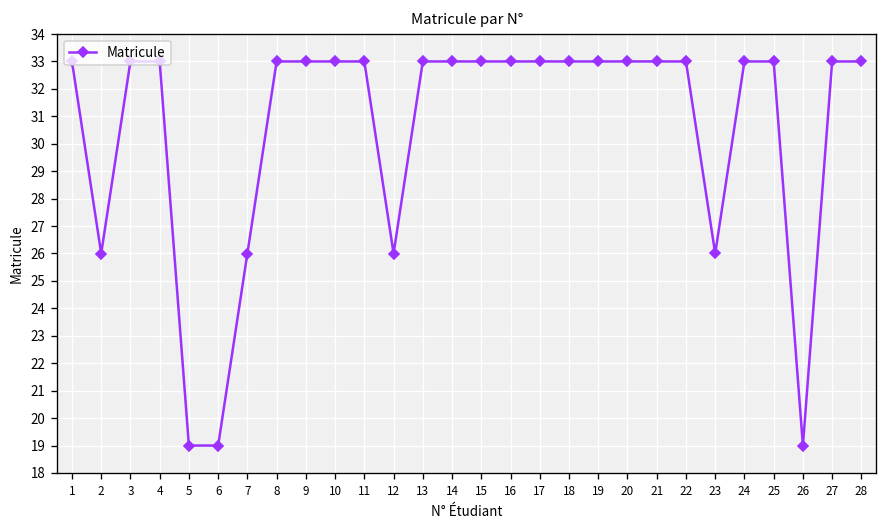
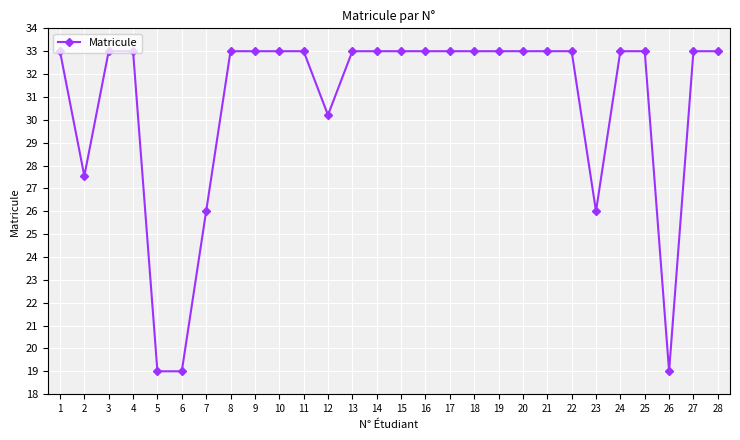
2: 26.0 -> 27.5
12: 26.0 -> 30.2
